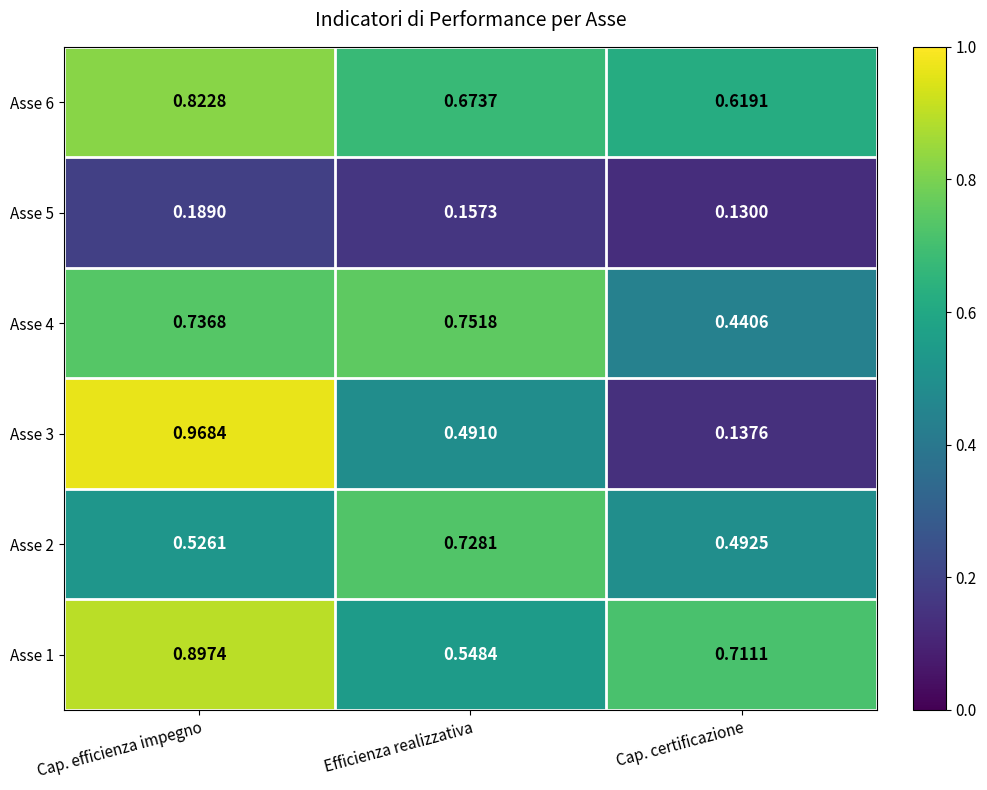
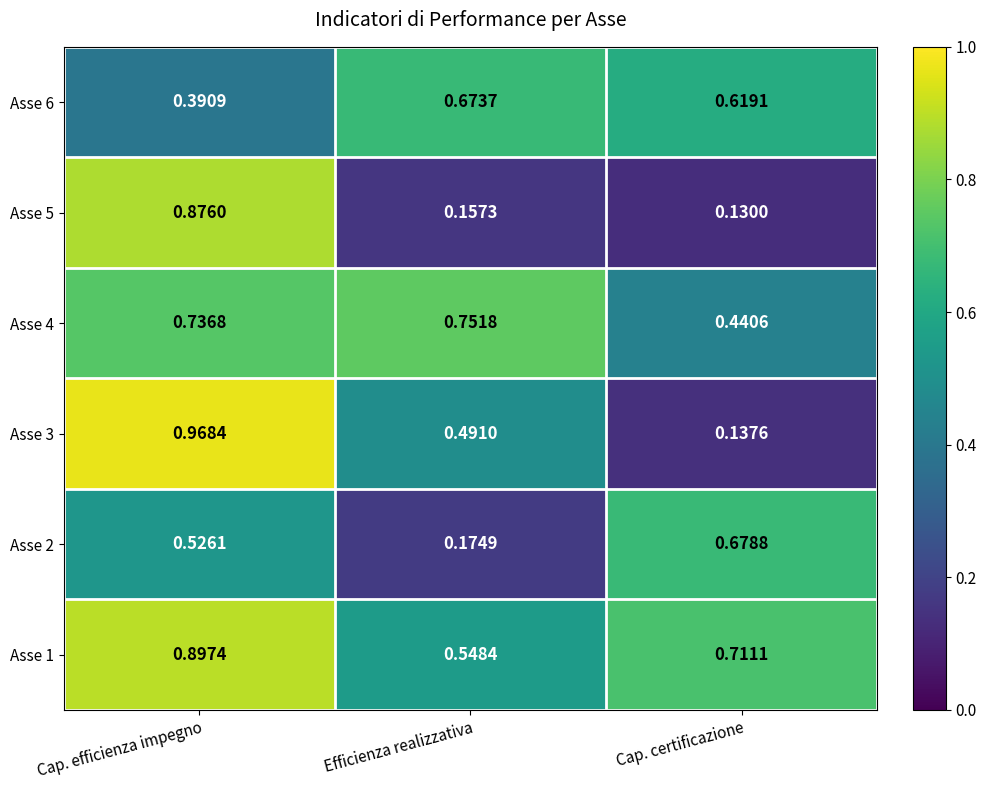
Asse 6, Cap. efficienza impegno: 0.8228 -> 0.3909
Asse 5, Cap. efficienza impegno: 0.1890 -> 0.8760
Asse 2, Efficienza realizzativa: 0.7281 -> 0.1749
Asse 2, Cap. certificazione: 0.4925 -> 0.6788
